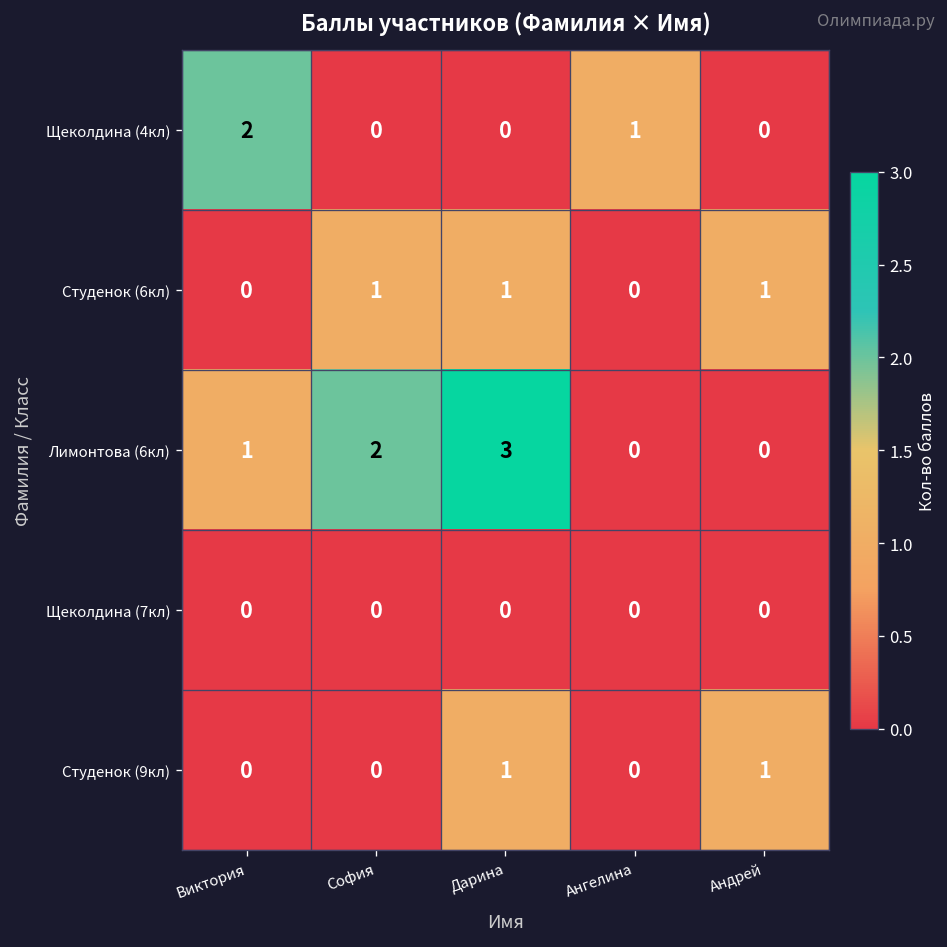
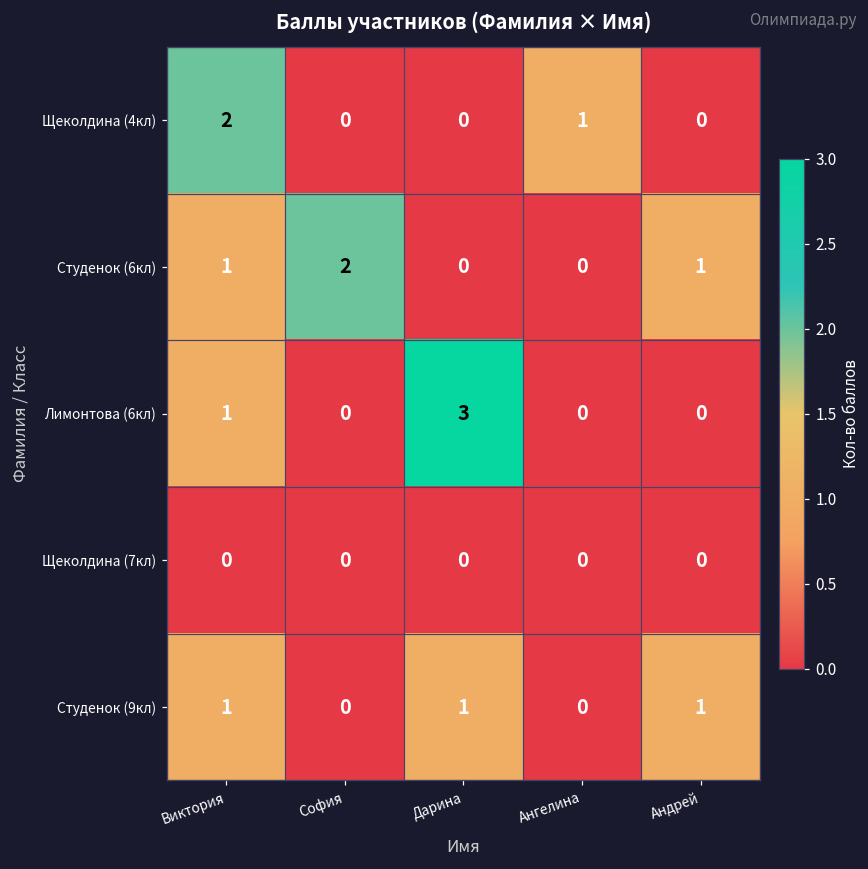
Студенок (6кл), Виктория: 0 -> 1
Студенок (6кл), София: 1 -> 2
Студенок (6кл), Дарина: 1 -> 0
Лимонтова (6кл), София: 2 -> 0
Студенок (9кл), Виктория: 0 -> 1
